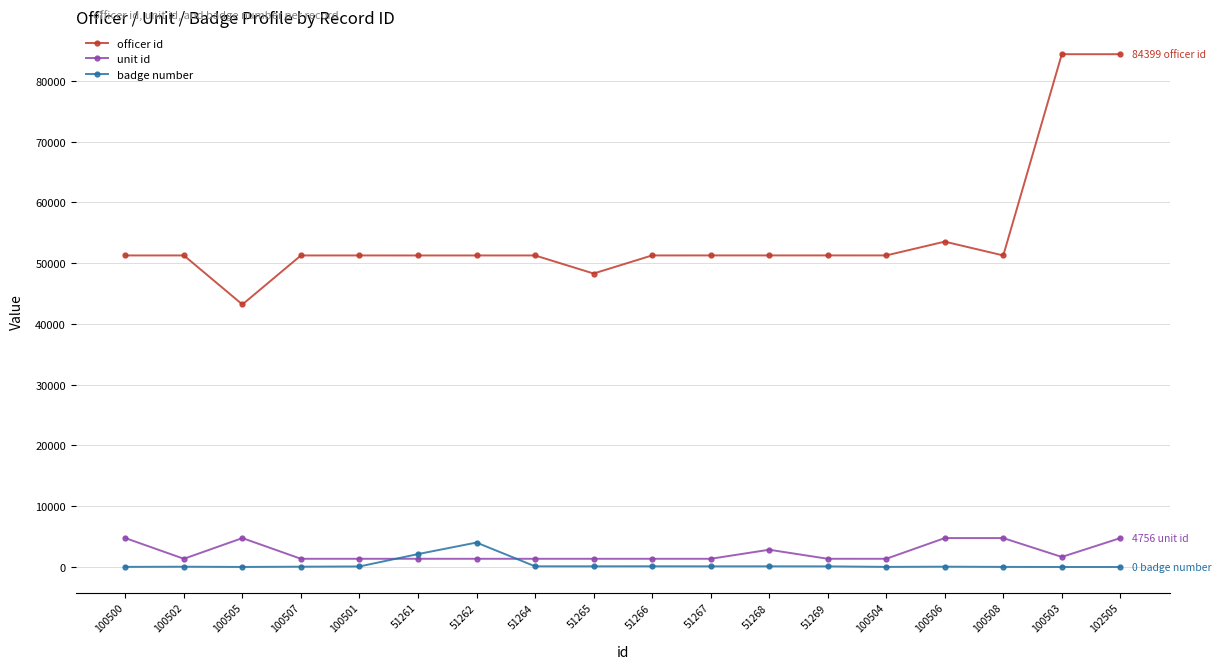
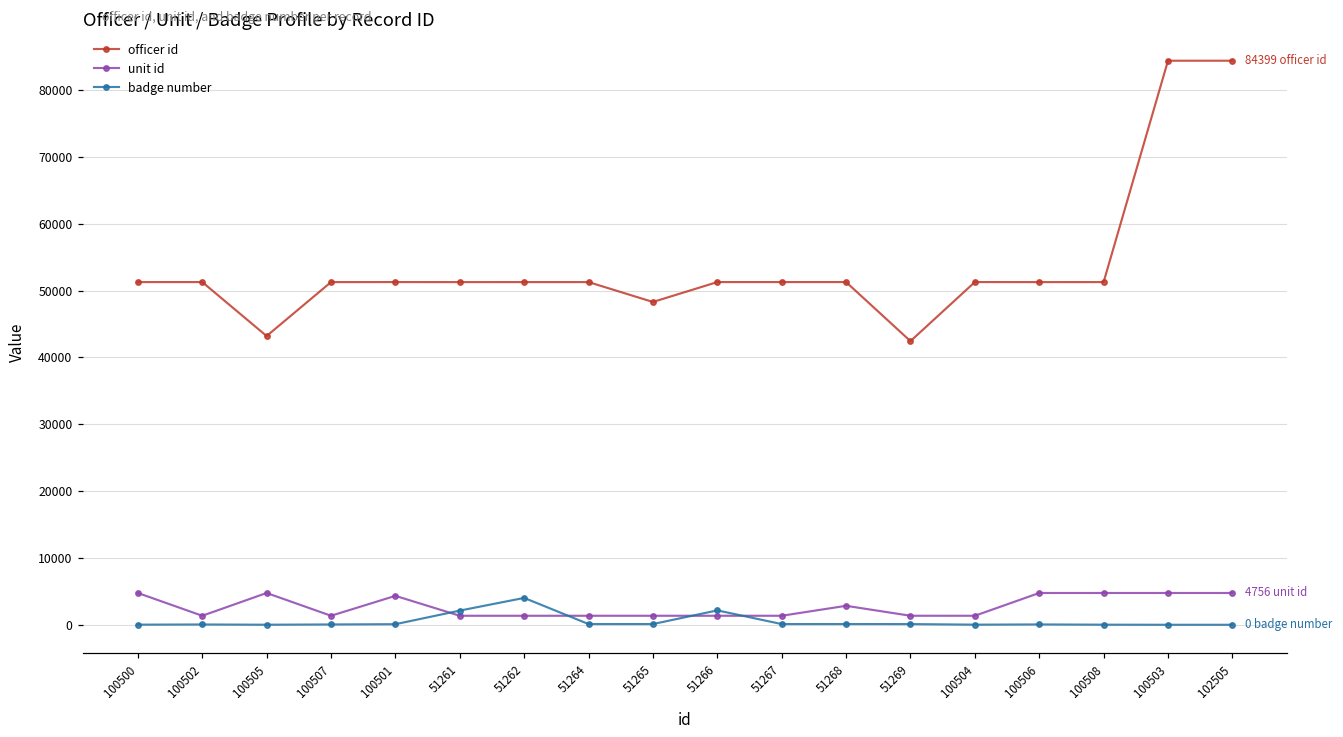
unit id, 100501: 1000 -> 4000
badge number, 51266: 0 -> 2000
officer id, 51269: 51000 -> 42000
officer id, 100506: 54000 -> 51000
unit id, 100503: 2000 -> 5000
